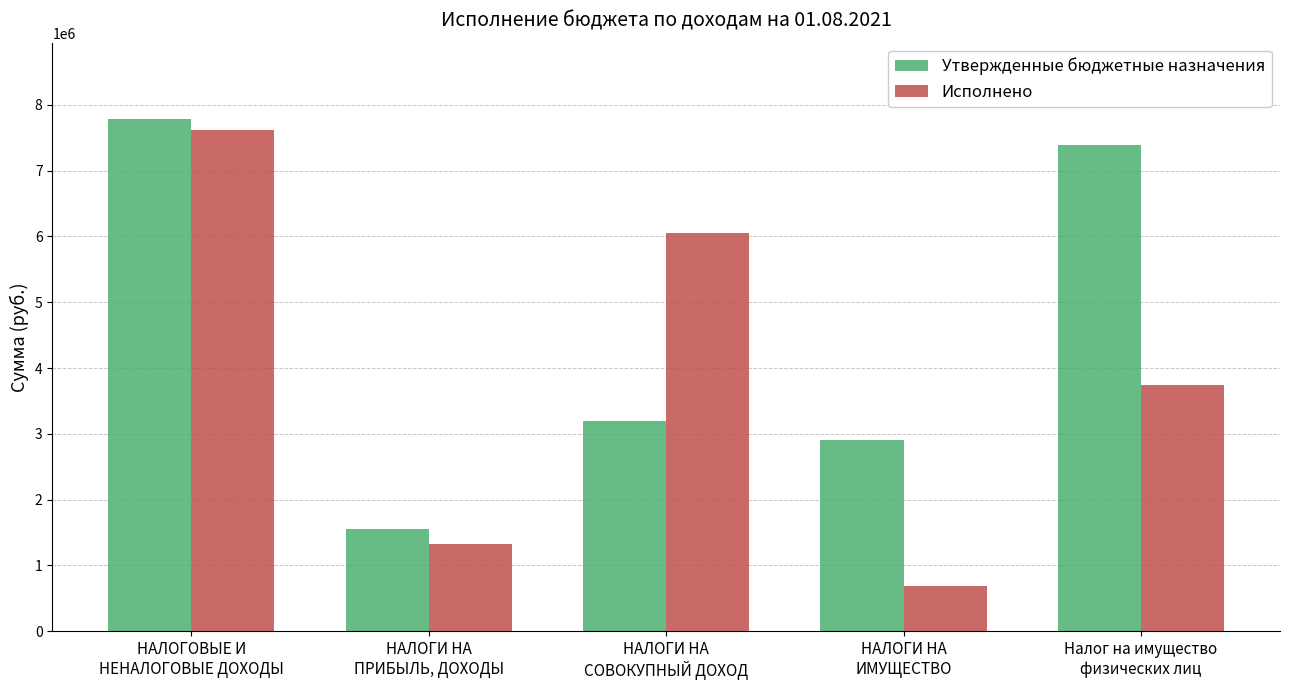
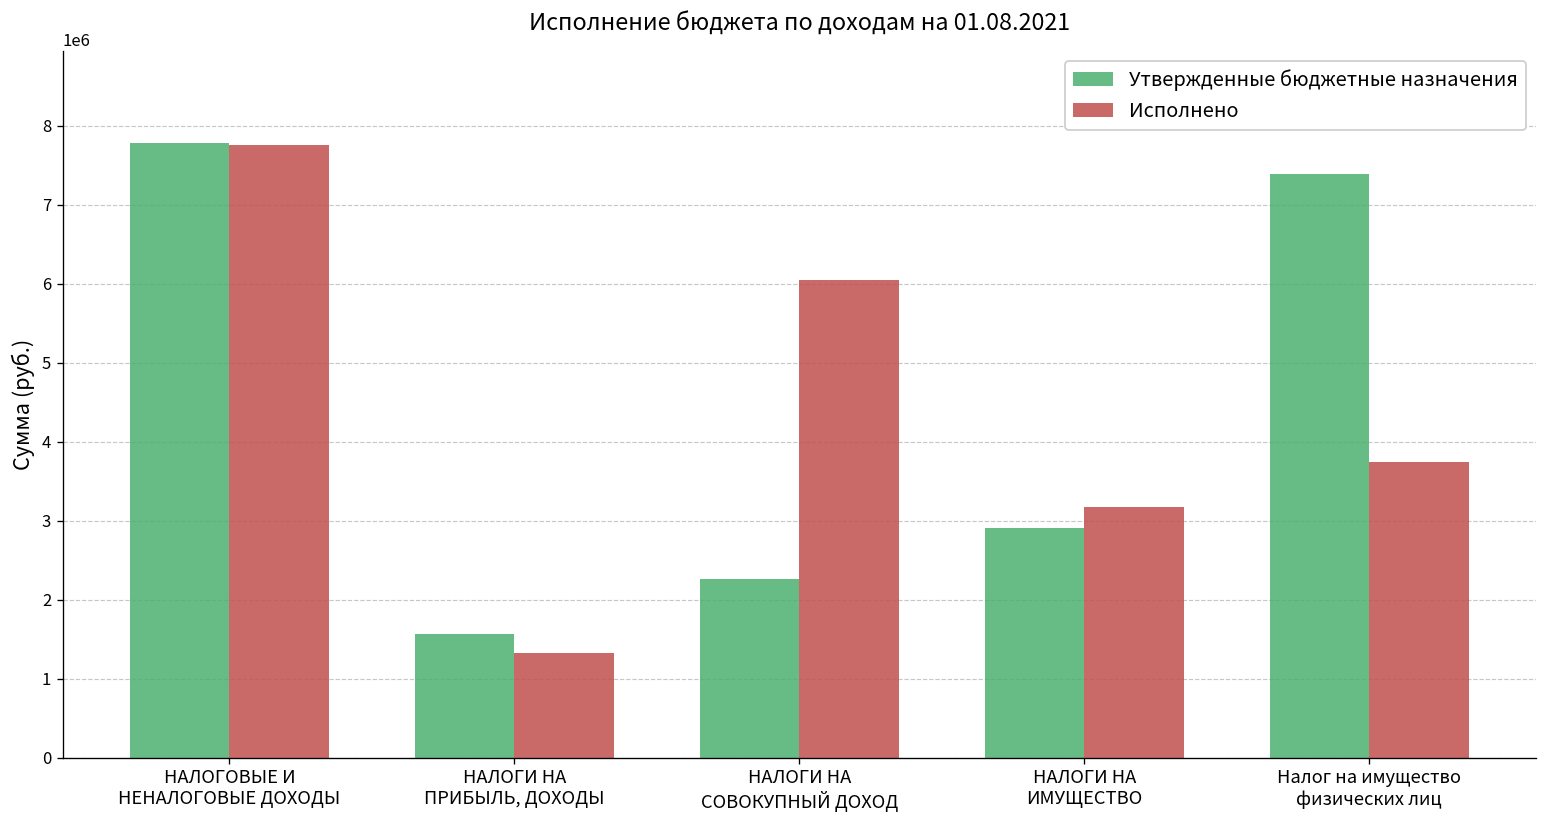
Исполнено, НАЛОГОВЫЕ И НЕНАЛОГОВЫЕ ДОХОДЫ: 7600000 -> 7700000
Утвержденные бюджетные назначения, НАЛОГИ НА СОВОКУПНЫЙ ДОХОД: 3200000 -> 2300000
Исполнено, НАЛОГИ НА ИМУЩЕСТВО: 700000 -> 3200000
